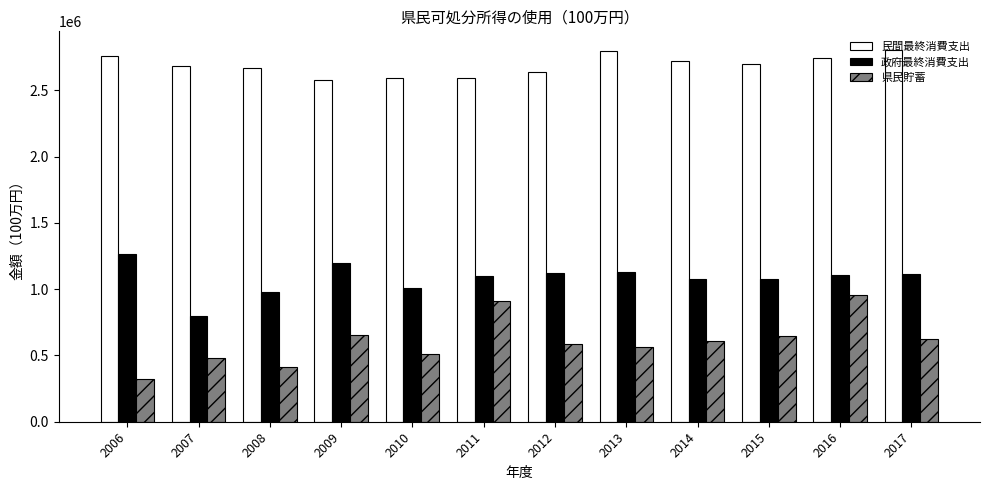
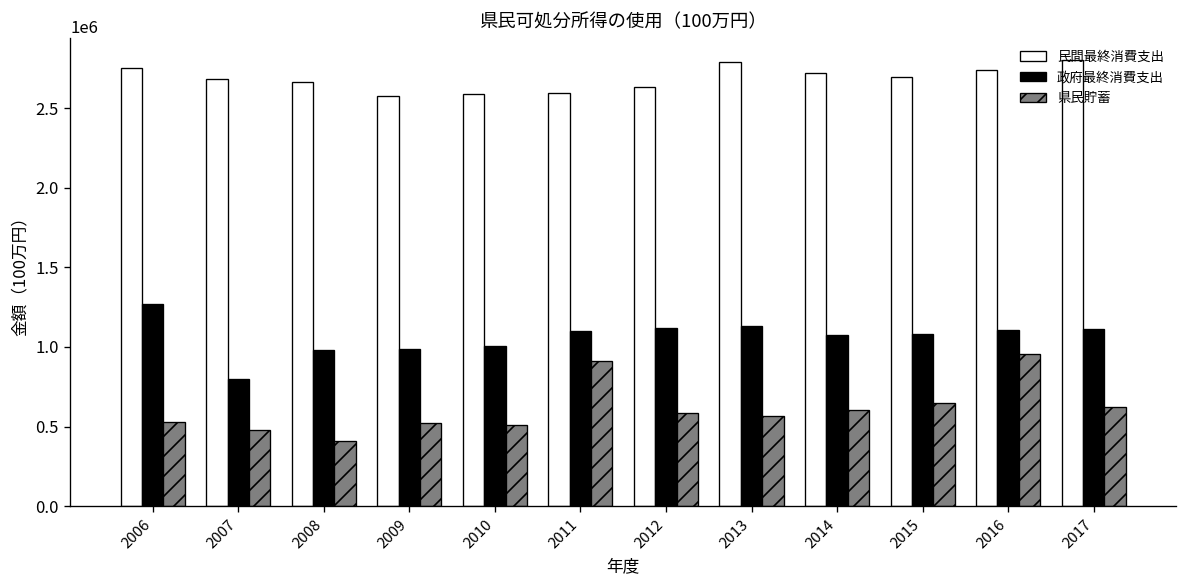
県民貯蓄, 2006: 320000 -> 530000
政府最終消費支出, 2009: 1190000 -> 990000
県民貯蓄, 2009: 660000 -> 520000
